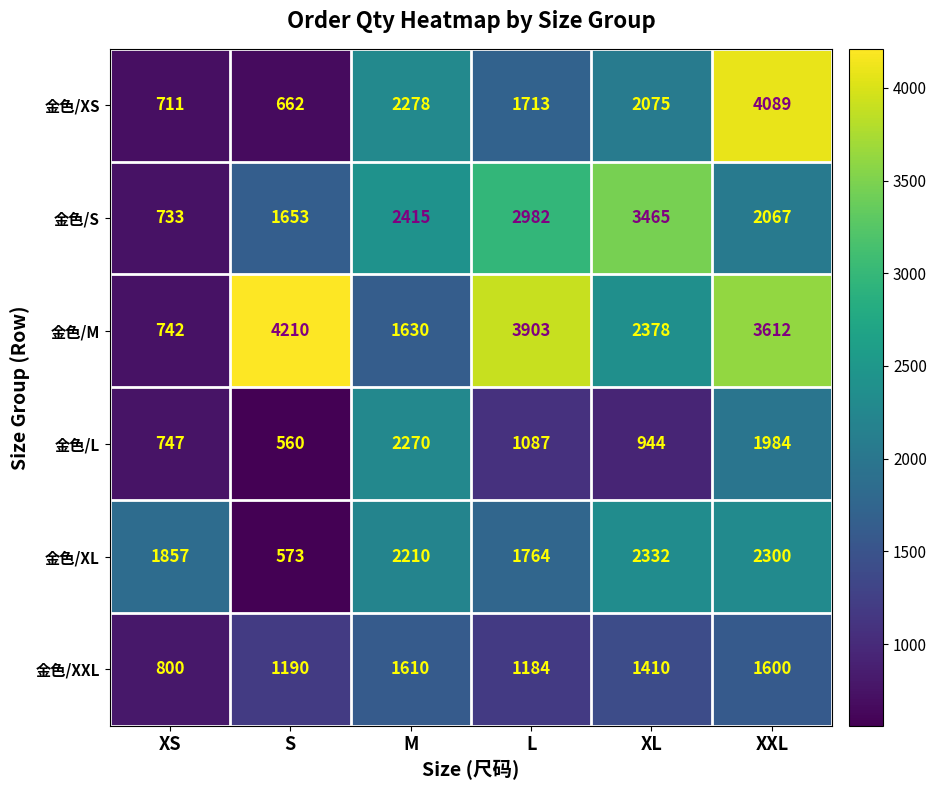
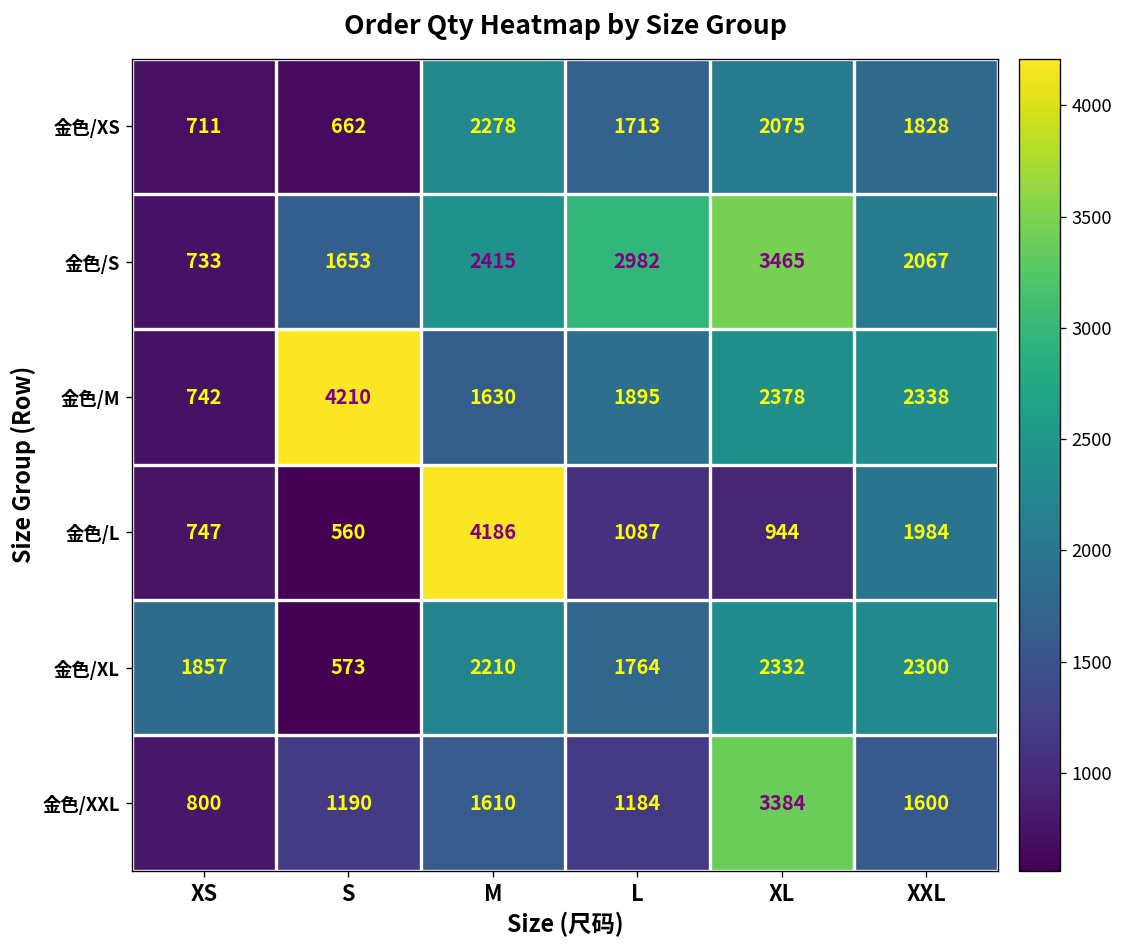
金色/XS, XXL: 4089 -> 1828
金色/M, L: 3903 -> 1895
金色/M, XXL: 3612 -> 2338
金色/L, M: 2270 -> 4186
金色/XXL, XL: 1410 -> 3384
